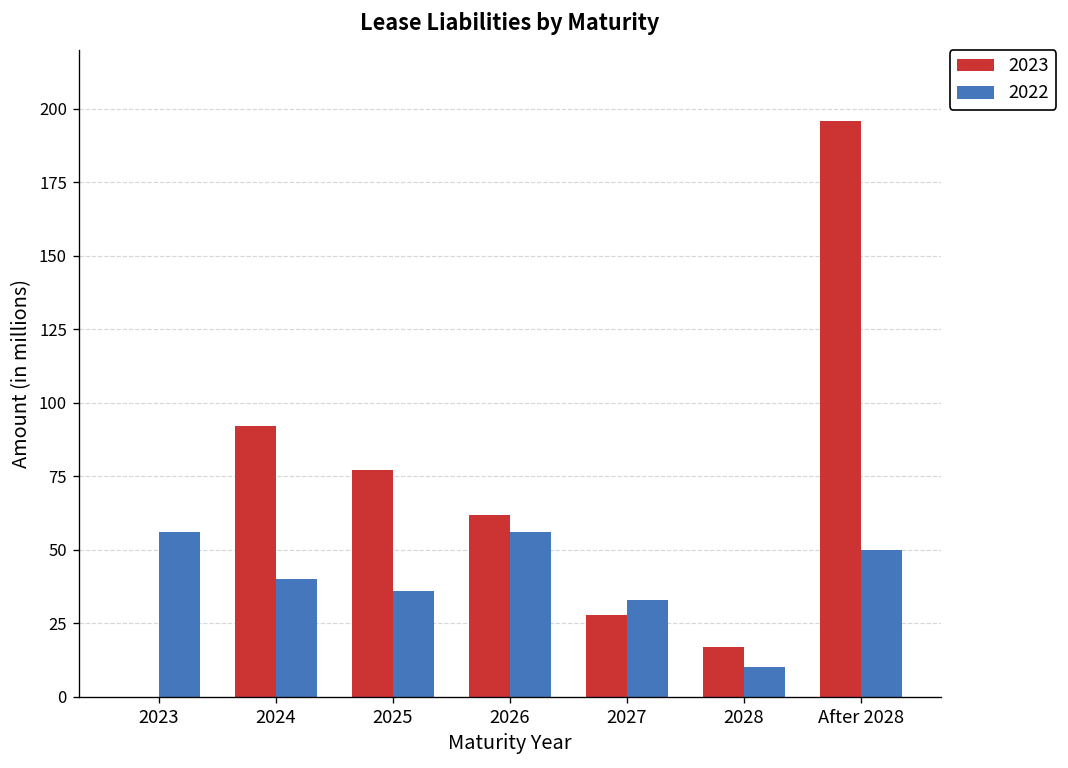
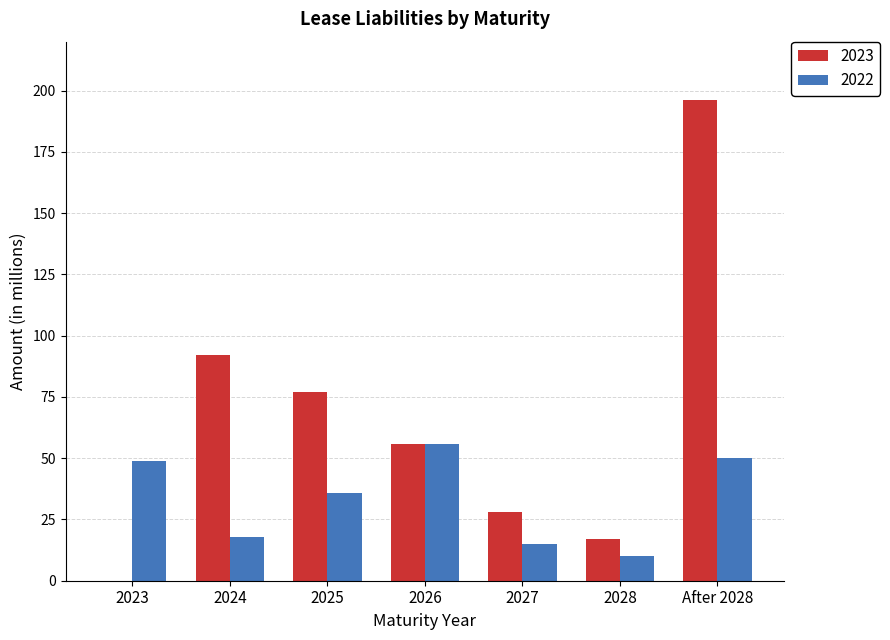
2022, 2023: 56 -> 49
2022, 2024: 40 -> 18
2023, 2026: 62 -> 56
2022, 2027: 33 -> 15
